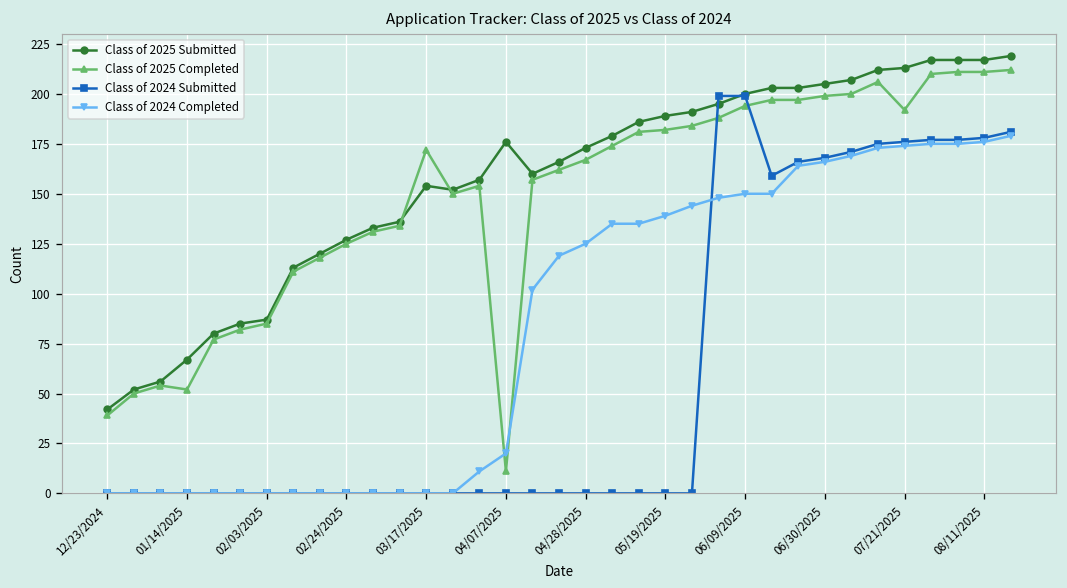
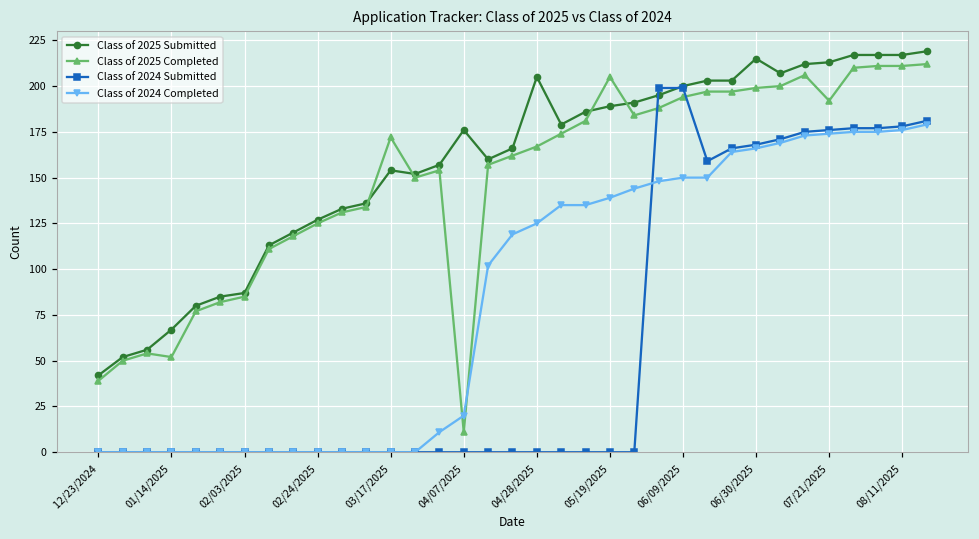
Class of 2025 Submitted, 04/28/2025: 173 -> 205
Class of 2025 Completed, 05/19/2025: 182 -> 205
Class of 2025 Submitted, 06/30/2025: 205 -> 215
